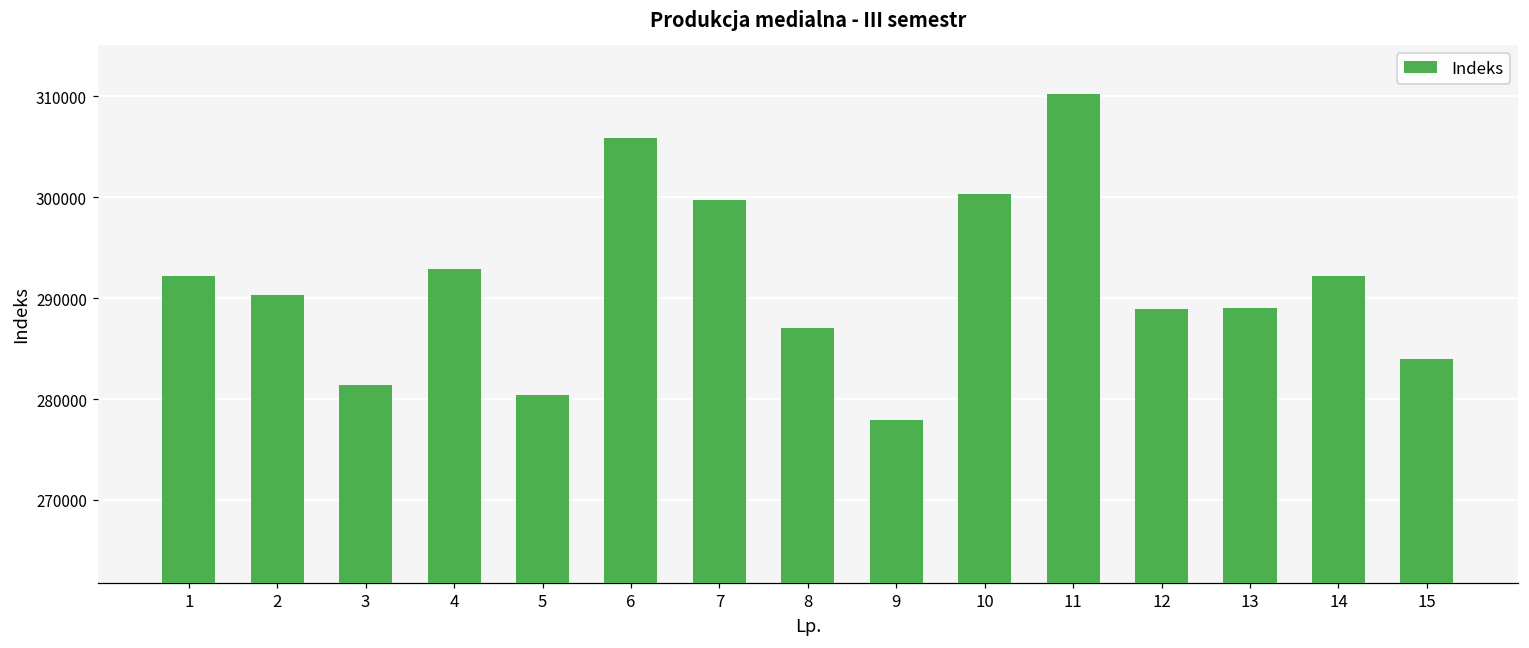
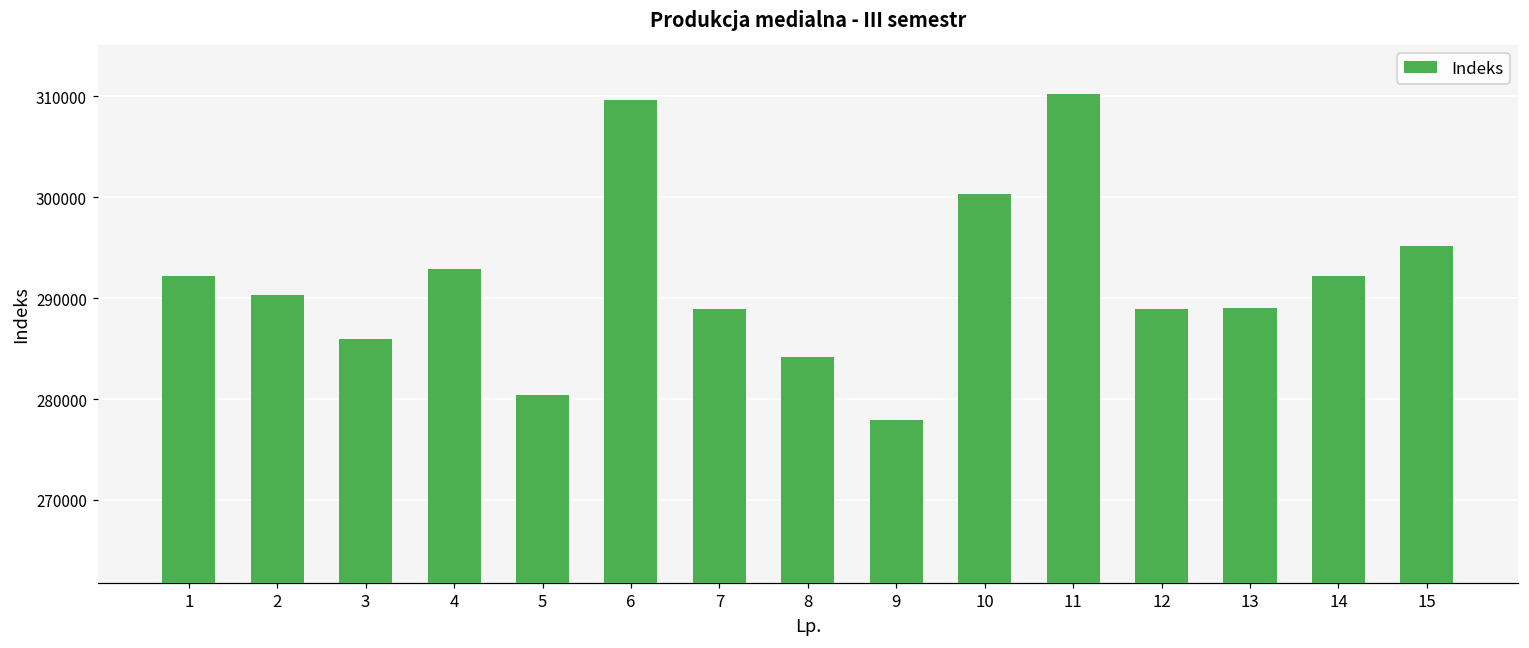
3: 281000 -> 286000
6: 306000 -> 310000
7: 300000 -> 289000
8: 287000 -> 284000
15: 284000 -> 295000
